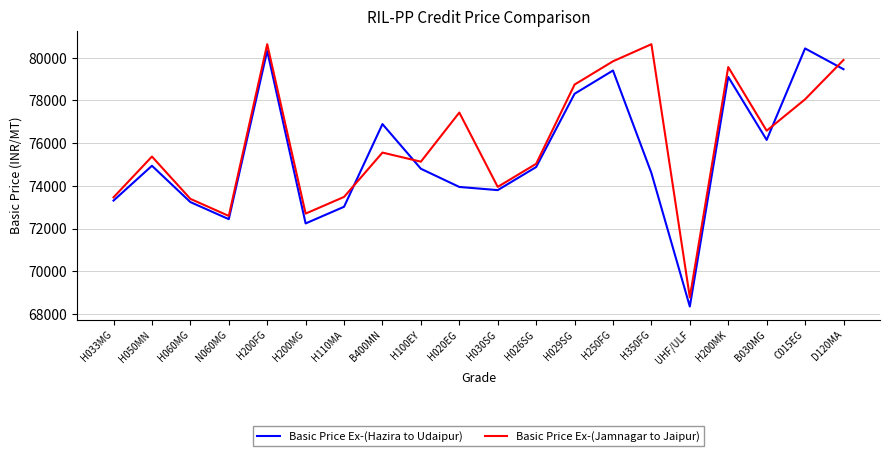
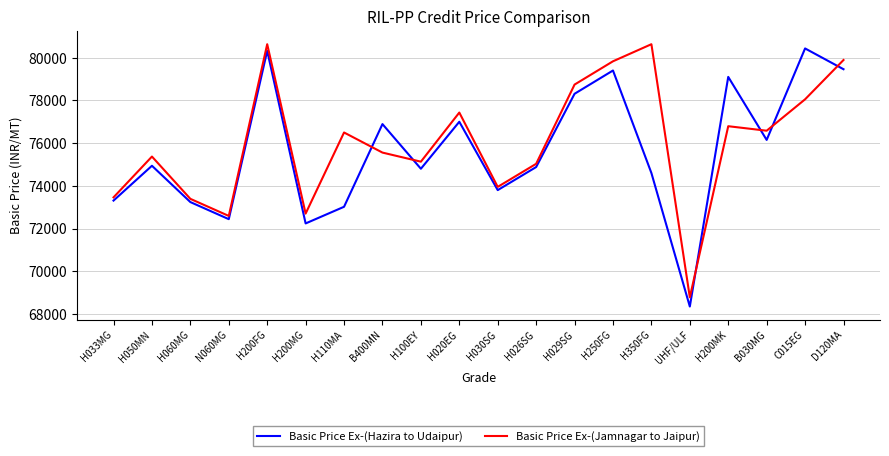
Basic Price Ex-(Jamnagar to Jaipur), H110MA: 73500 -> 76500
Basic Price Ex-(Hazira to Udaipur), H020EG: 74000 -> 77000
Basic Price Ex-(Jamnagar to Jaipur), H200MK: 79600 -> 76800
